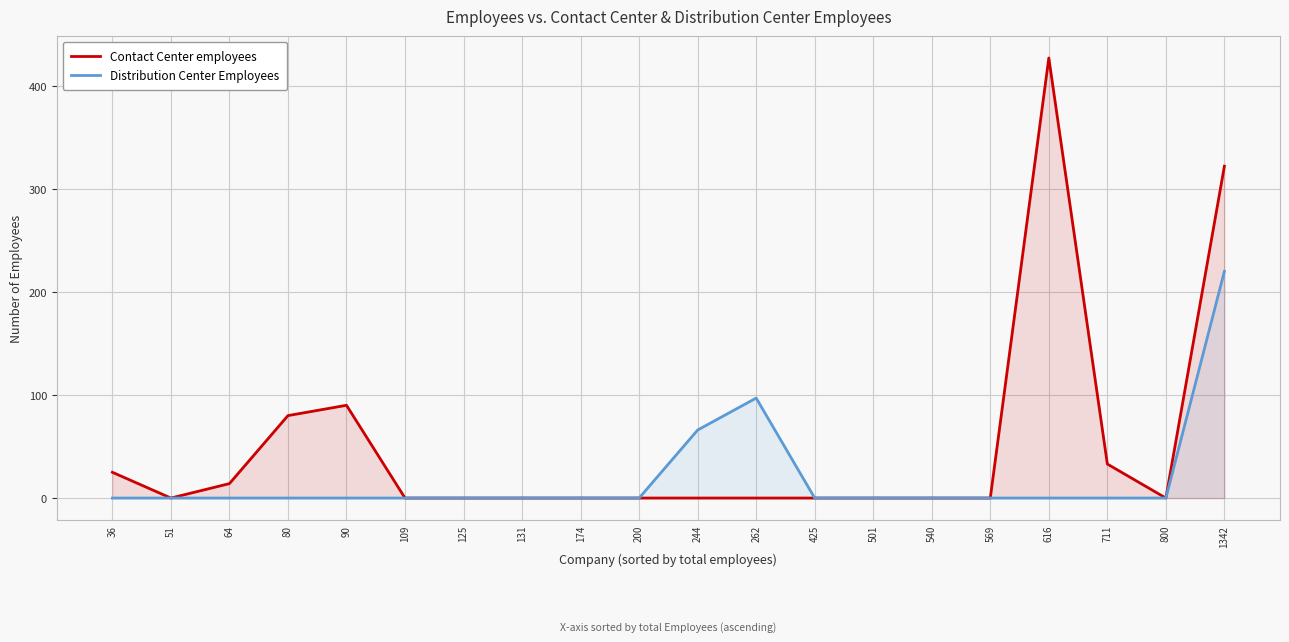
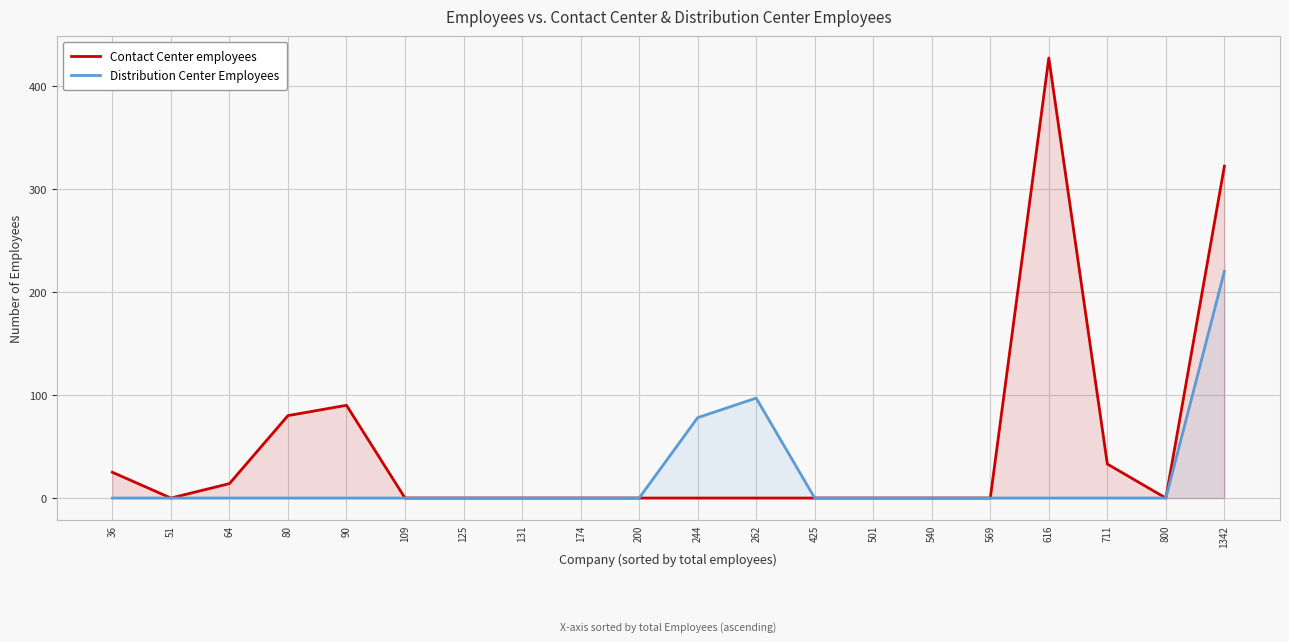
Distribution Center Employees, 244: 66 -> 78
